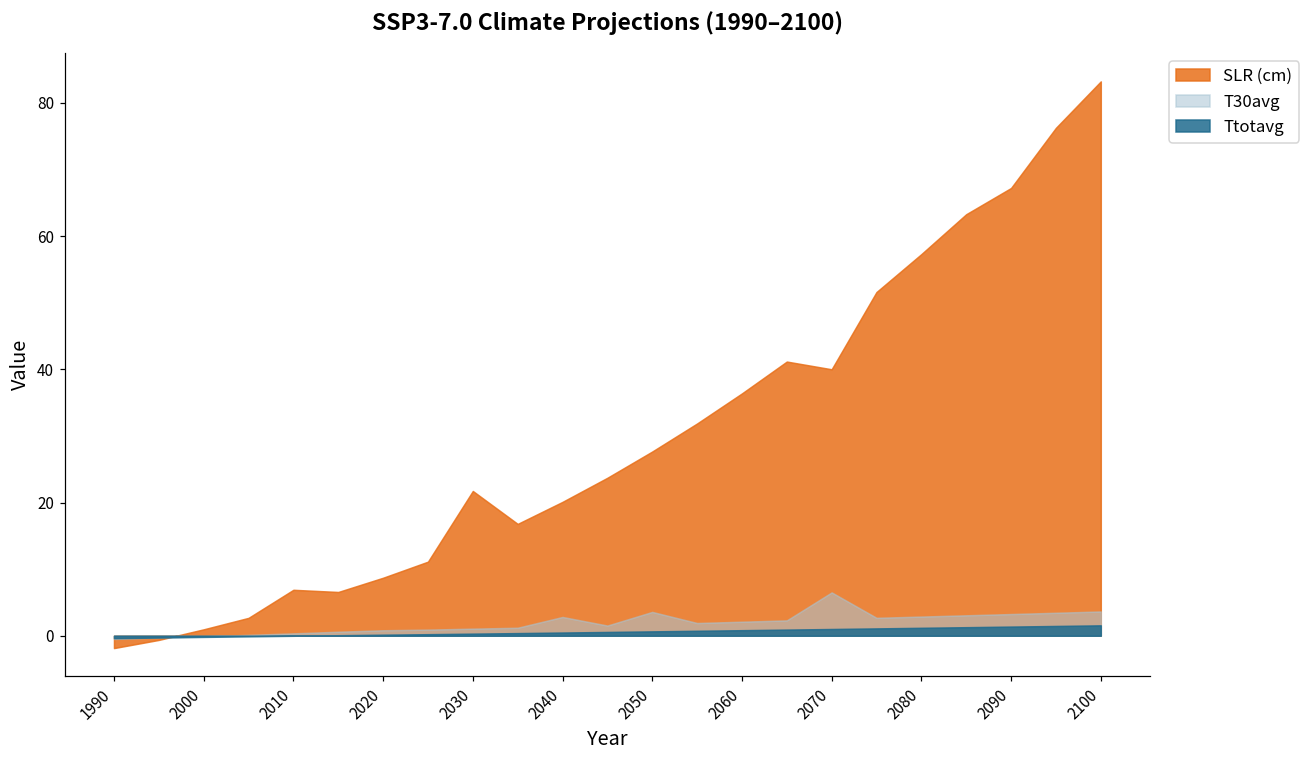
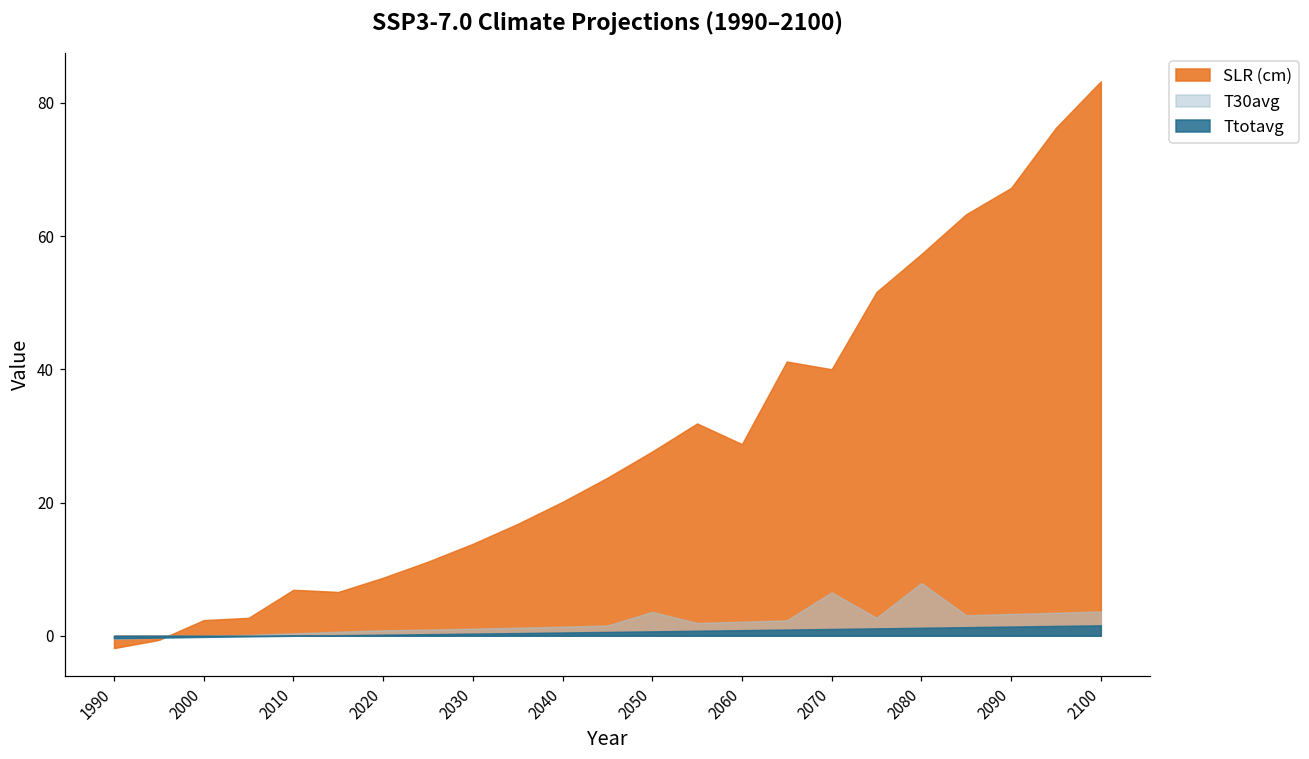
SLR (cm), 2000: 1 -> 2
SLR (cm), 2030: 22 -> 14
T30avg, 2040: 3 -> 1
SLR (cm), 2060: 36 -> 29
T30avg, 2080: 3 -> 8
